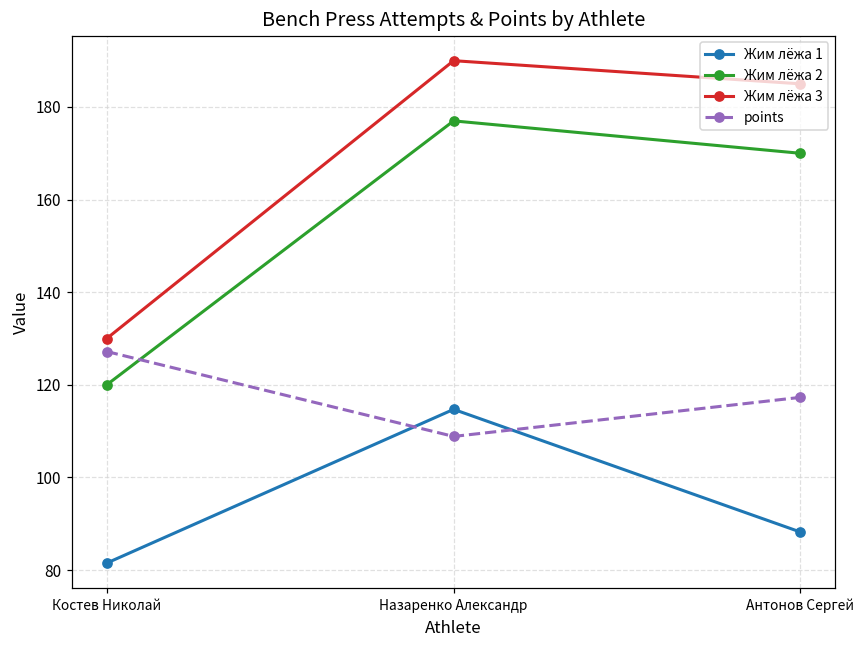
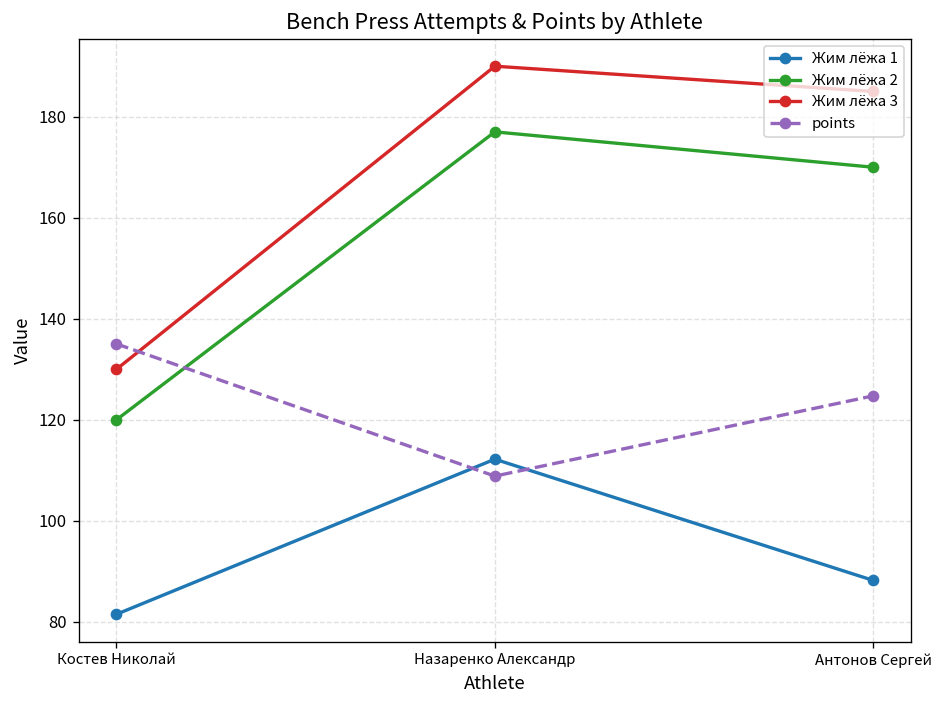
points, Костев Николай: 127 -> 135
Жим лёжа 1, Назаренко Александр: 115 -> 112
points, Антонов Сергей: 117 -> 125
